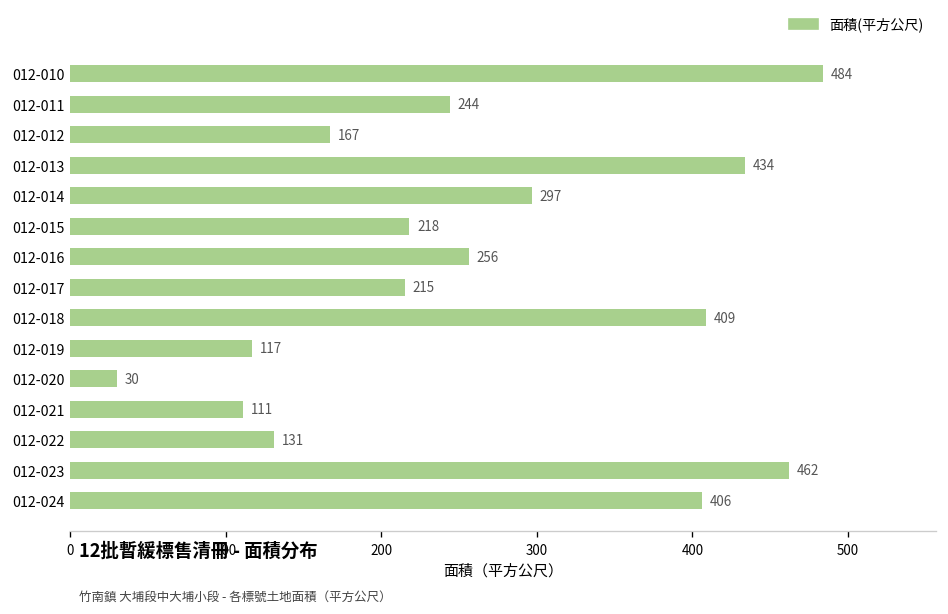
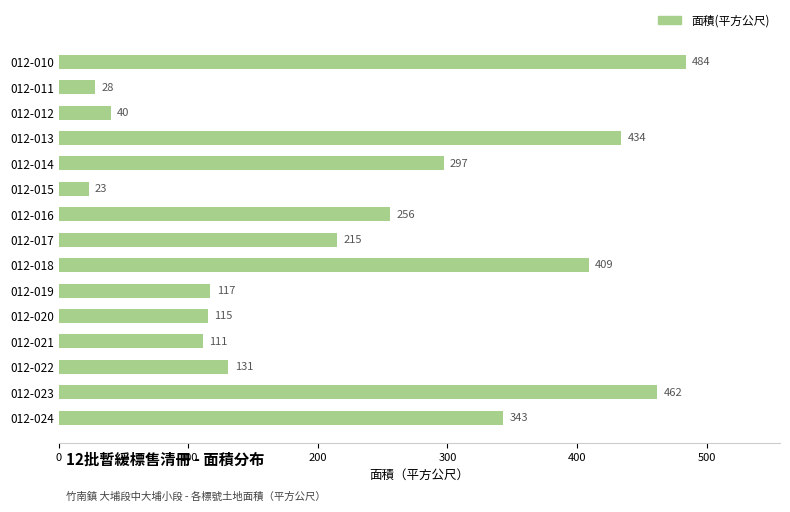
012-011: 244 -> 28
012-012: 167 -> 40
012-015: 218 -> 23
012-020: 30 -> 115
012-024: 406 -> 343
